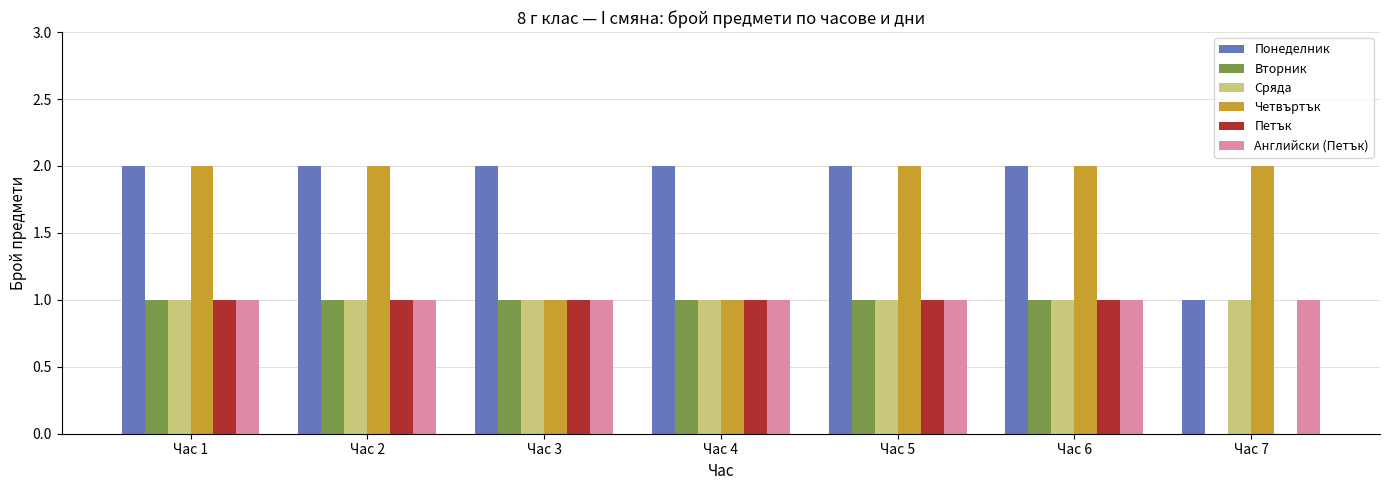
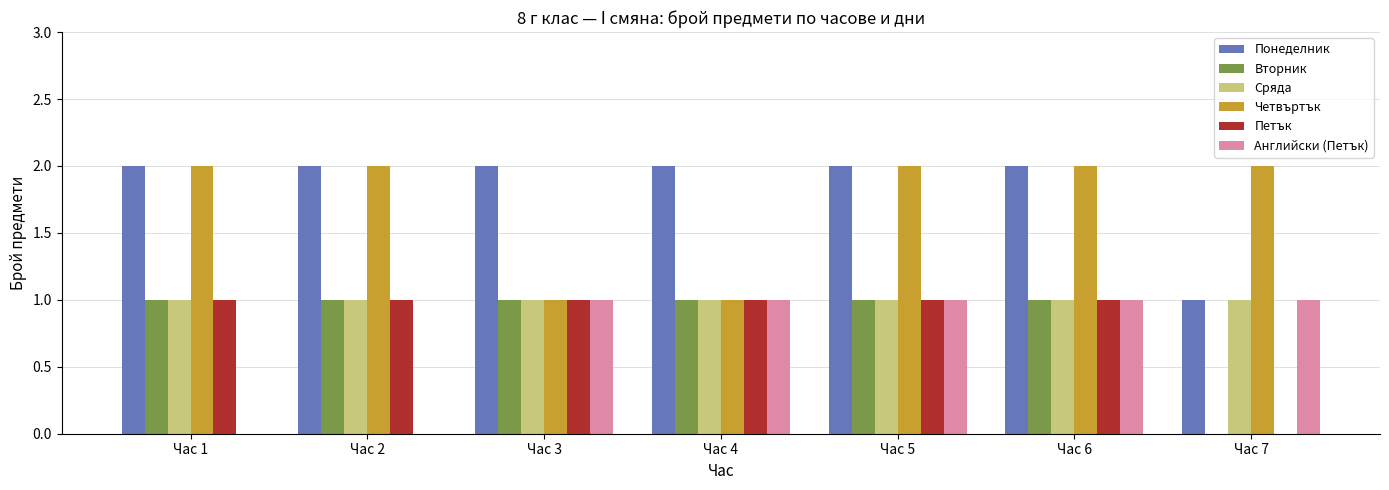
Английски (Петък), Час 1: 1 -> 0
Английски (Петък), Час 2: 1 -> 0
